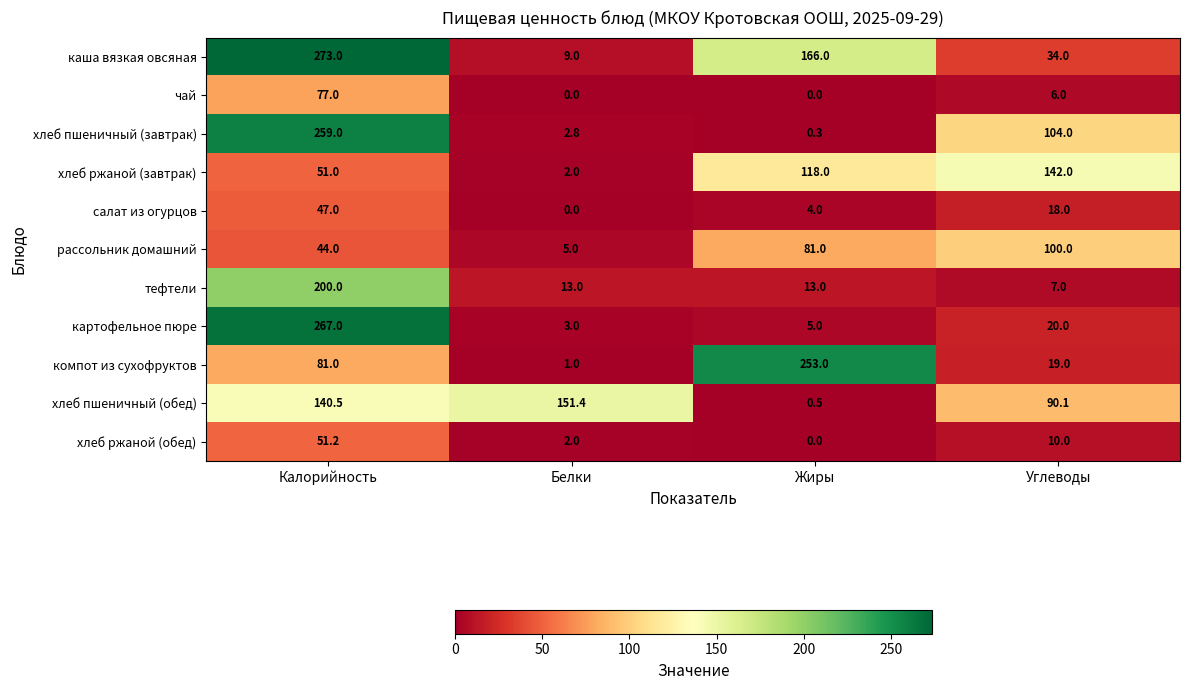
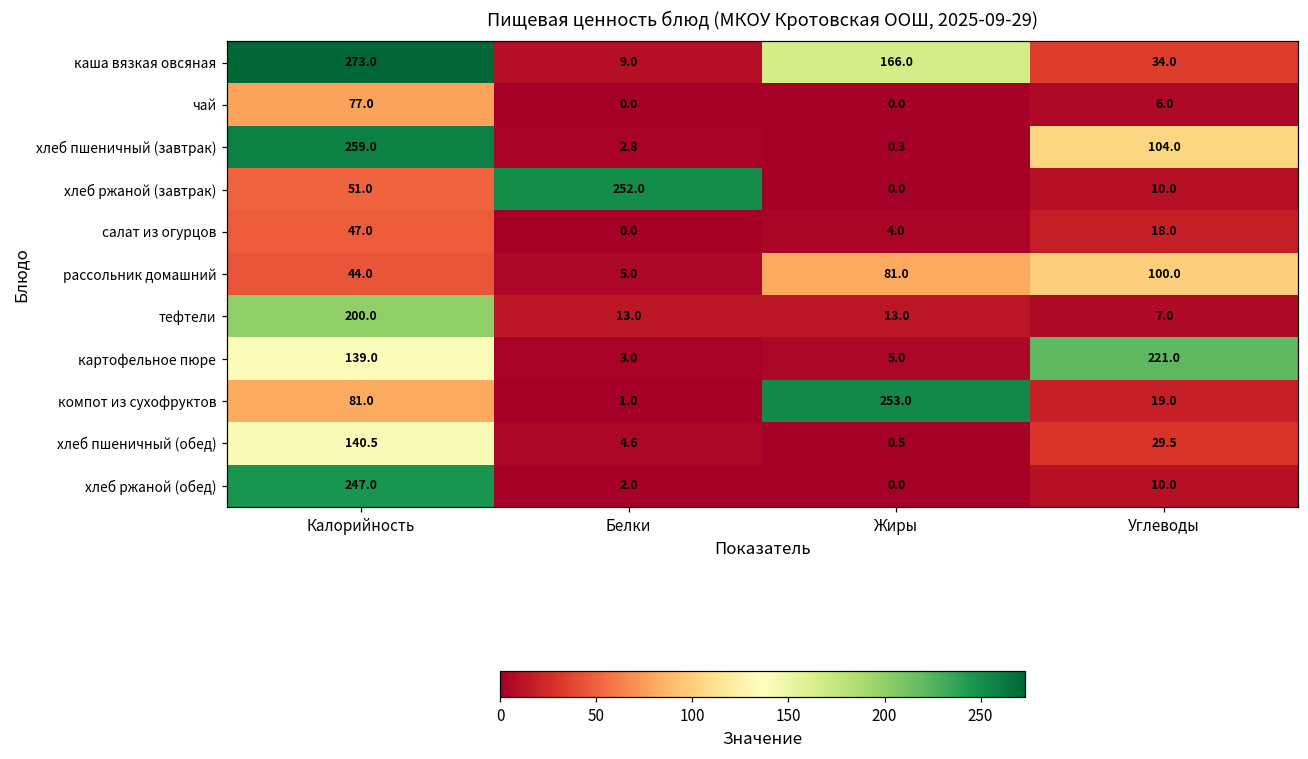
хлеб ржаной (завтрак), Белки: 2.0 -> 252.0
хлеб ржаной (завтрак), Жиры: 118.0 -> 0.0
хлеб ржаной (завтрак), Углеводы: 142.0 -> 10.0
картофельное пюре, Калорийность: 267.0 -> 139.0
картофельное пюре, Углеводы: 20.0 -> 221.0
хлеб пшеничный (обед), Белки: 151.4 -> 4.6
хлеб пшеничный (обед), Углеводы: 90.1 -> 29.5
хлеб ржаной (обед), Калорийность: 51.2 -> 247.0
